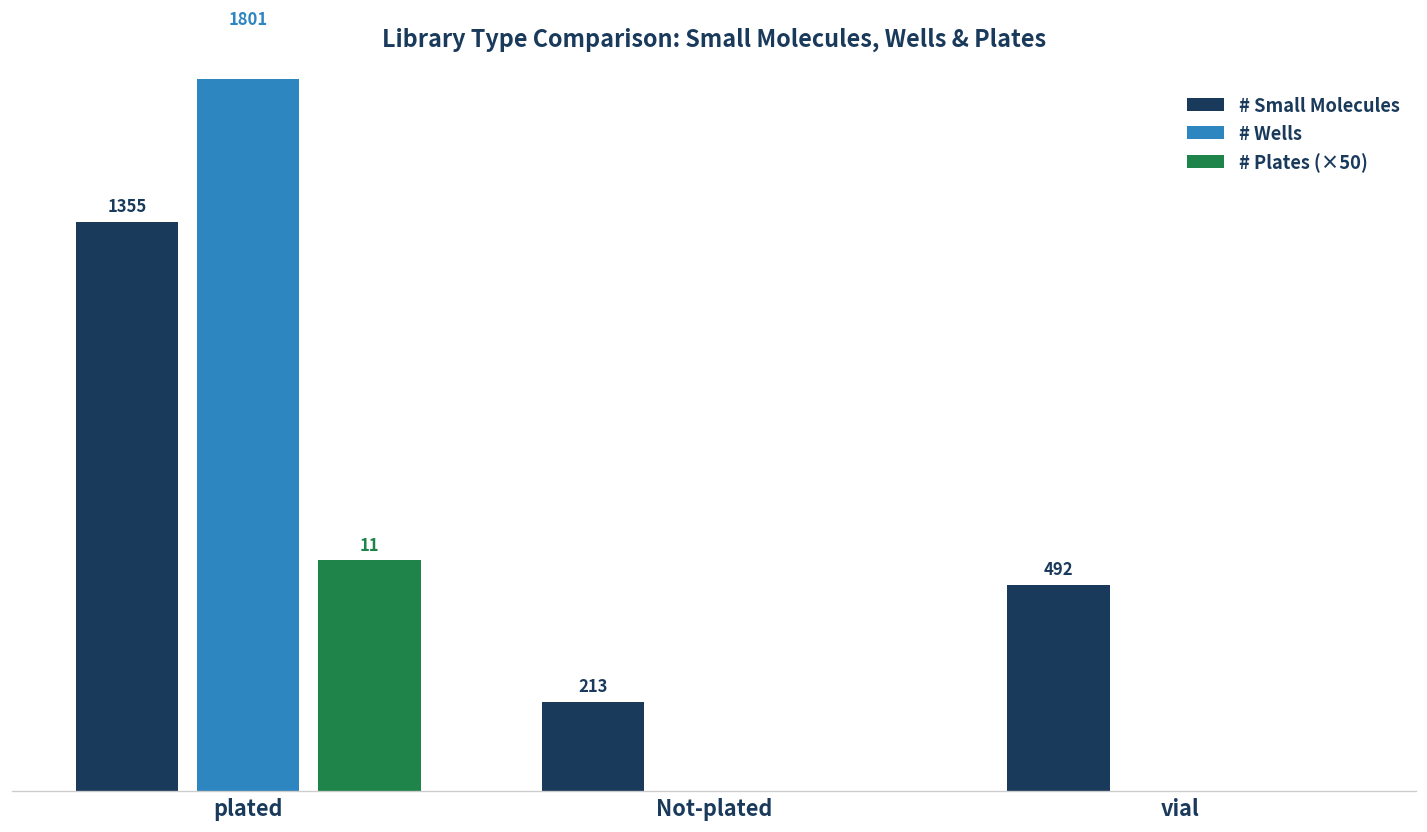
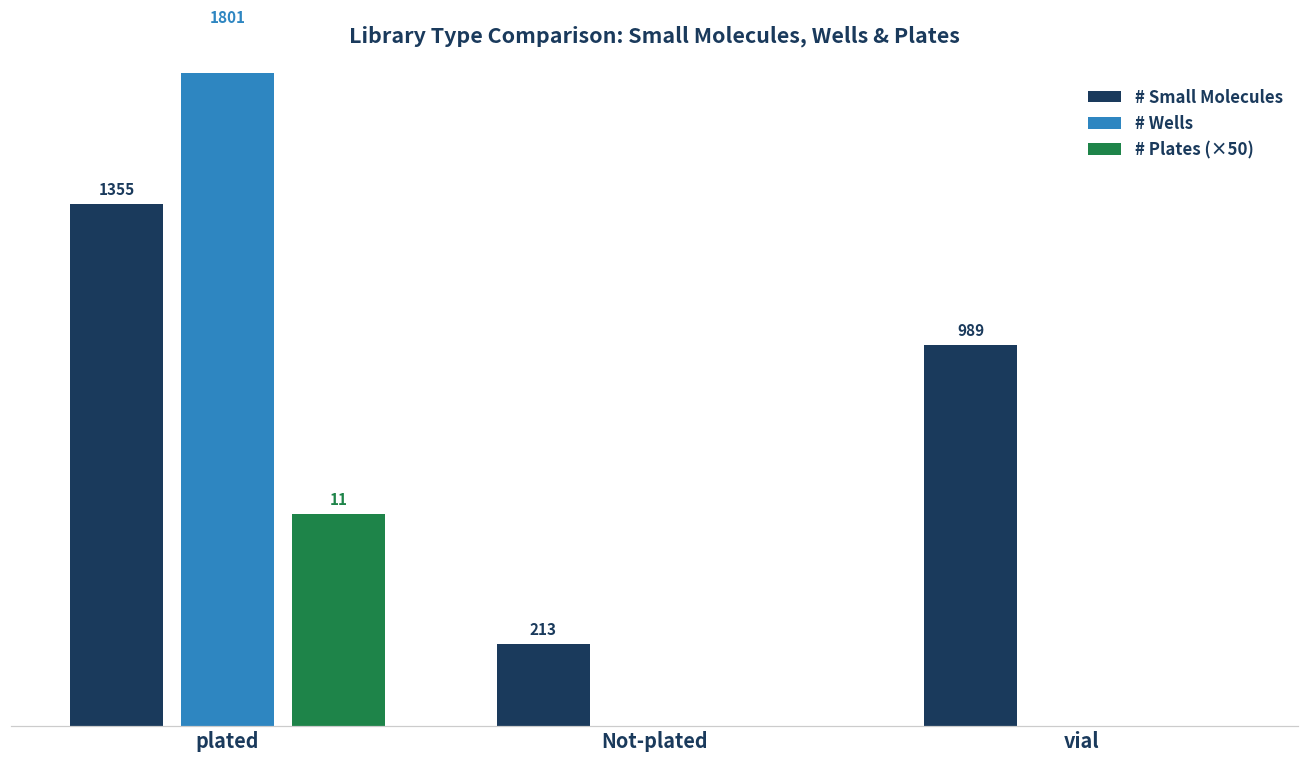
# Small Molecules, vial: 492 -> 989
